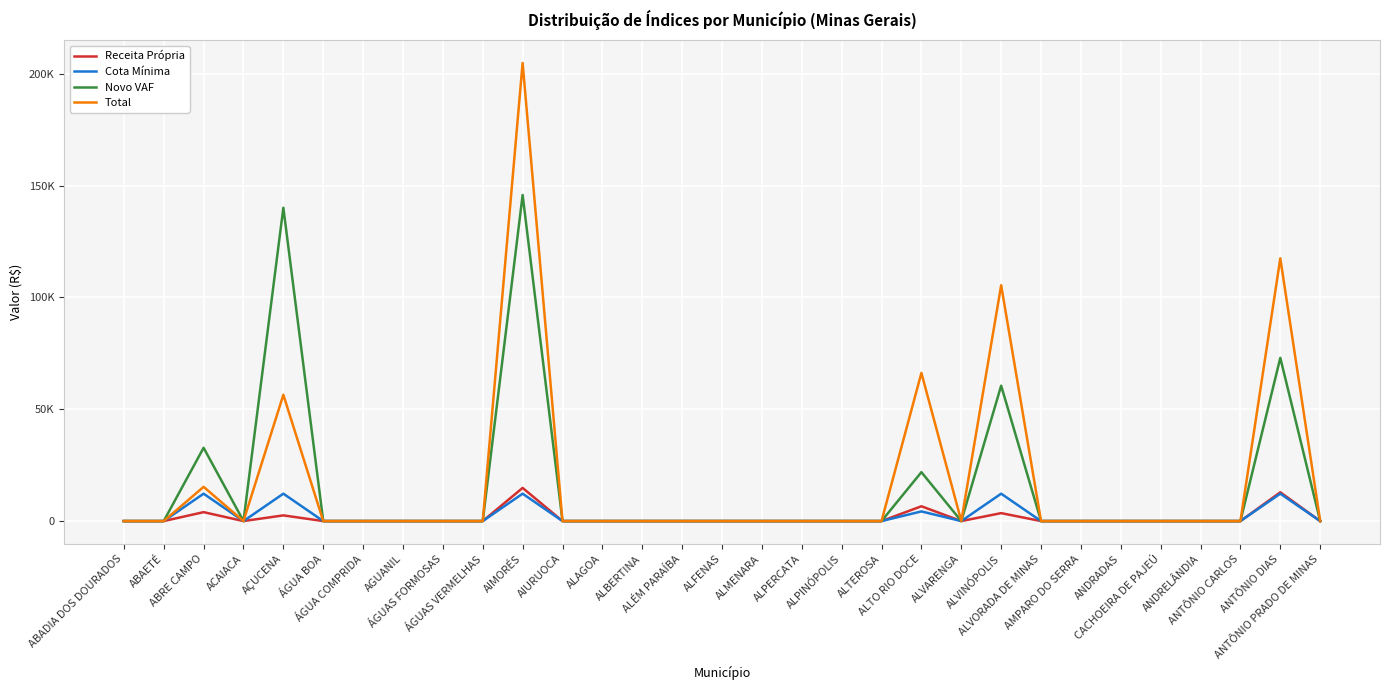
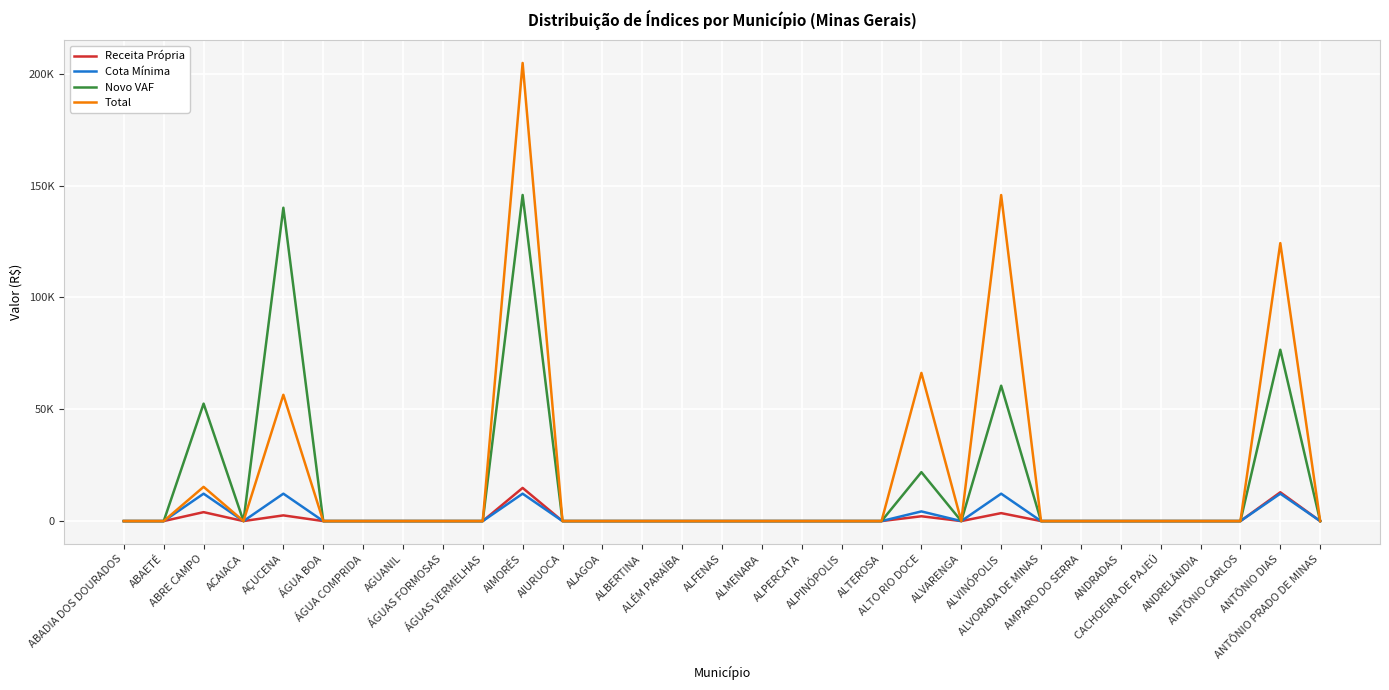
Novo VAF, ABRE CAMPO: 33000 -> 53000
Receita Própria, ALTO RIO DOCE: 7000 -> 2000
Total, ALVINÓPOLIS: 105000 -> 146000
Novo VAF, ANTÔNIO DIAS: 73000 -> 77000
Total, ANTÔNIO DIAS: 118000 -> 124000
